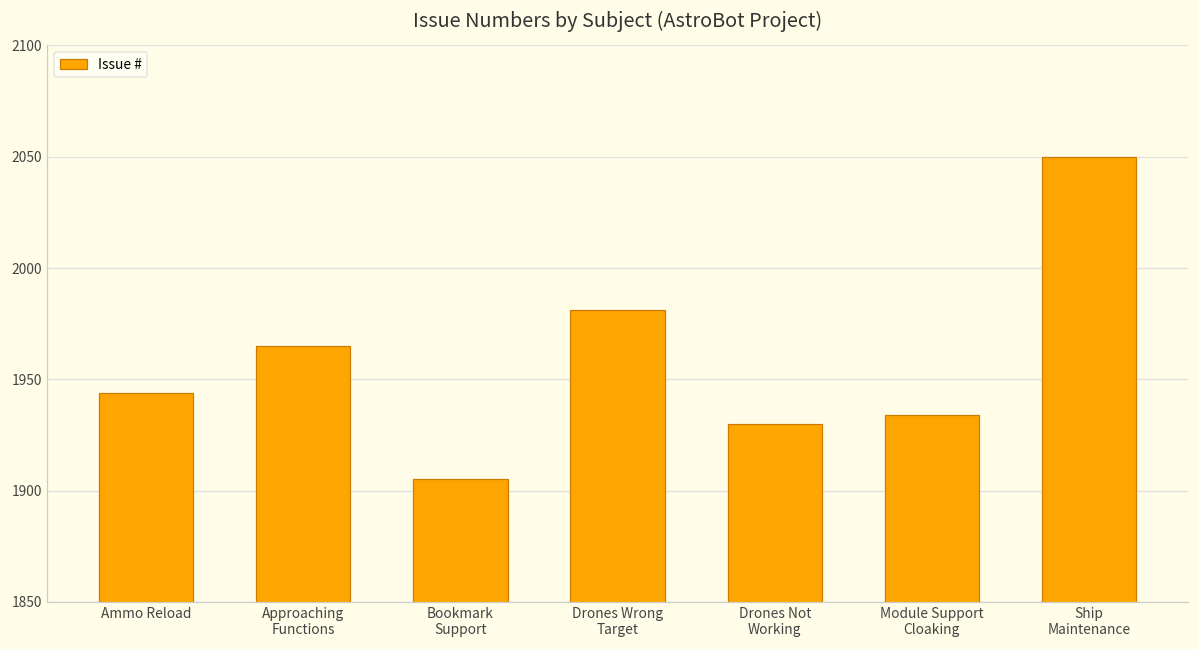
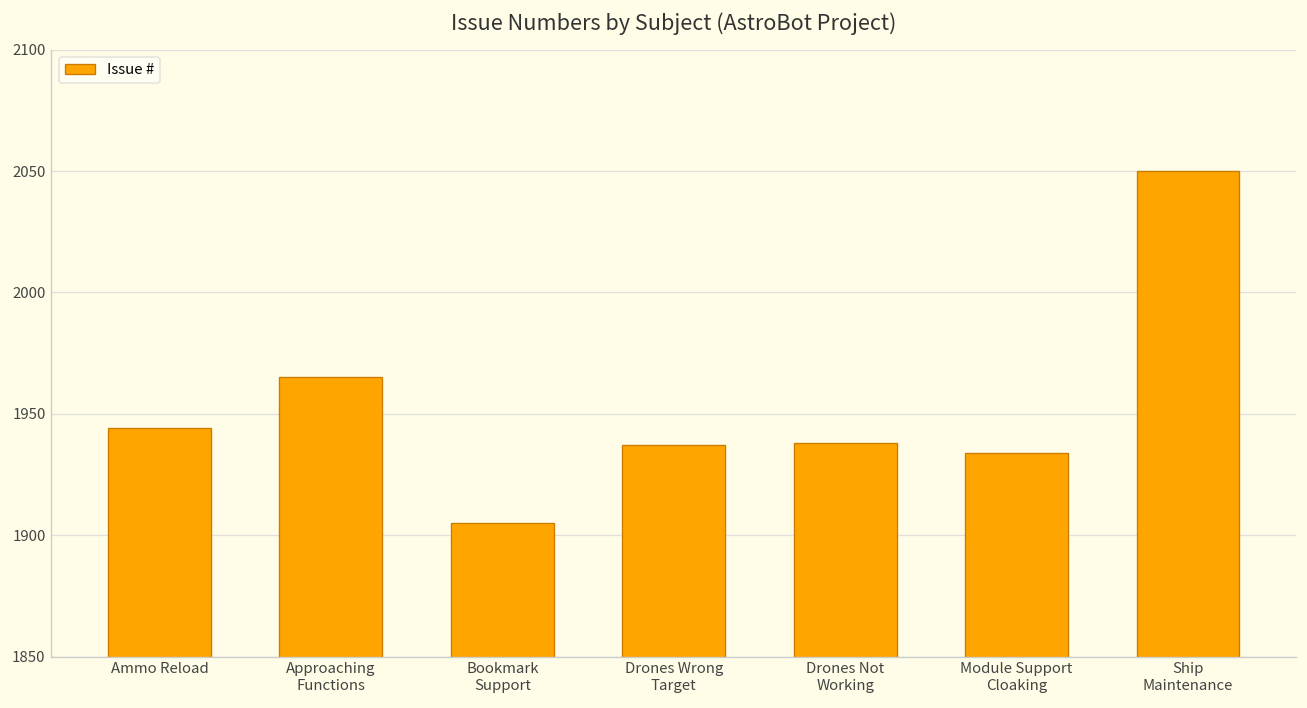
Drones Wrong Target: 1981 -> 1937
Drones Not Working: 1930 -> 1938
